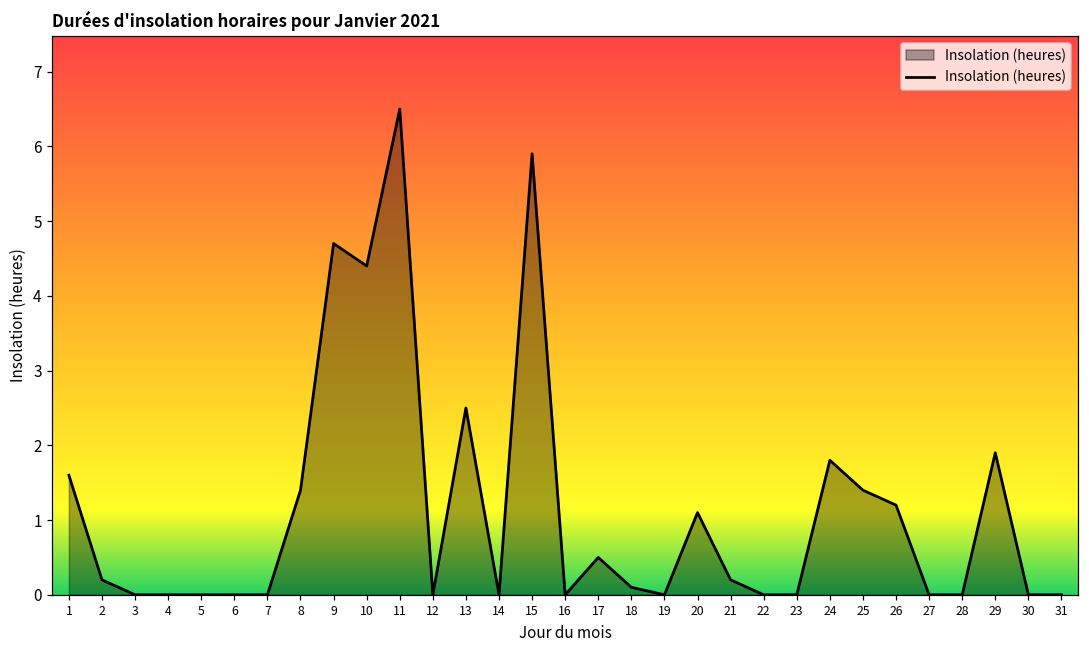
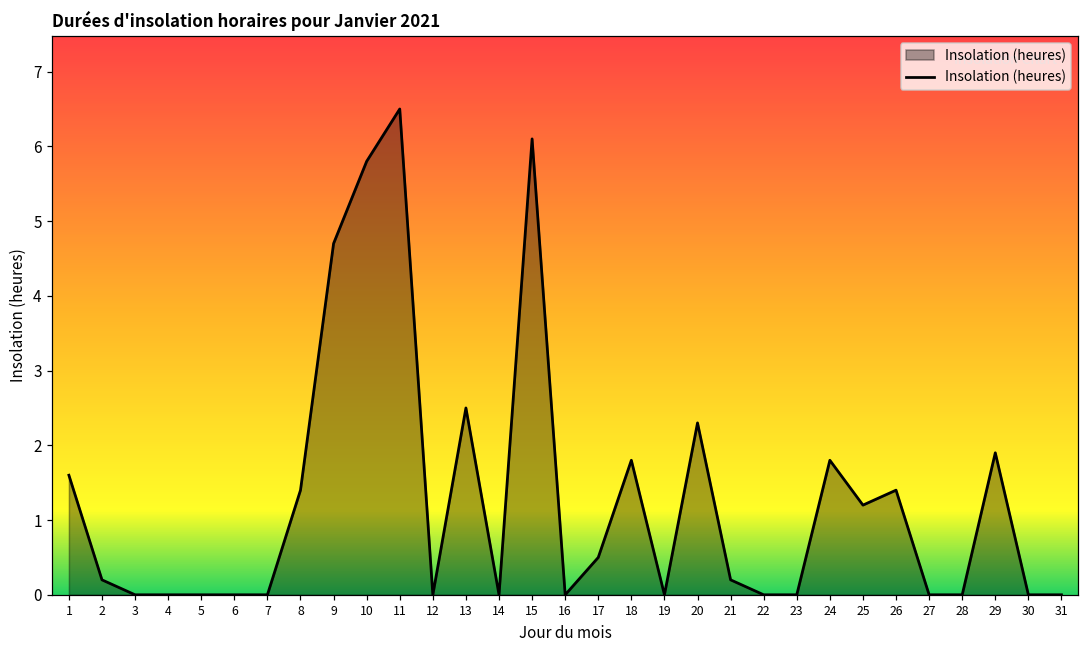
10: 4.4 -> 5.8
15: 5.9 -> 6.1
18: 0.1 -> 1.8
20: 1.1 -> 2.3
25: 1.4 -> 1.2
26: 1.2 -> 1.4
